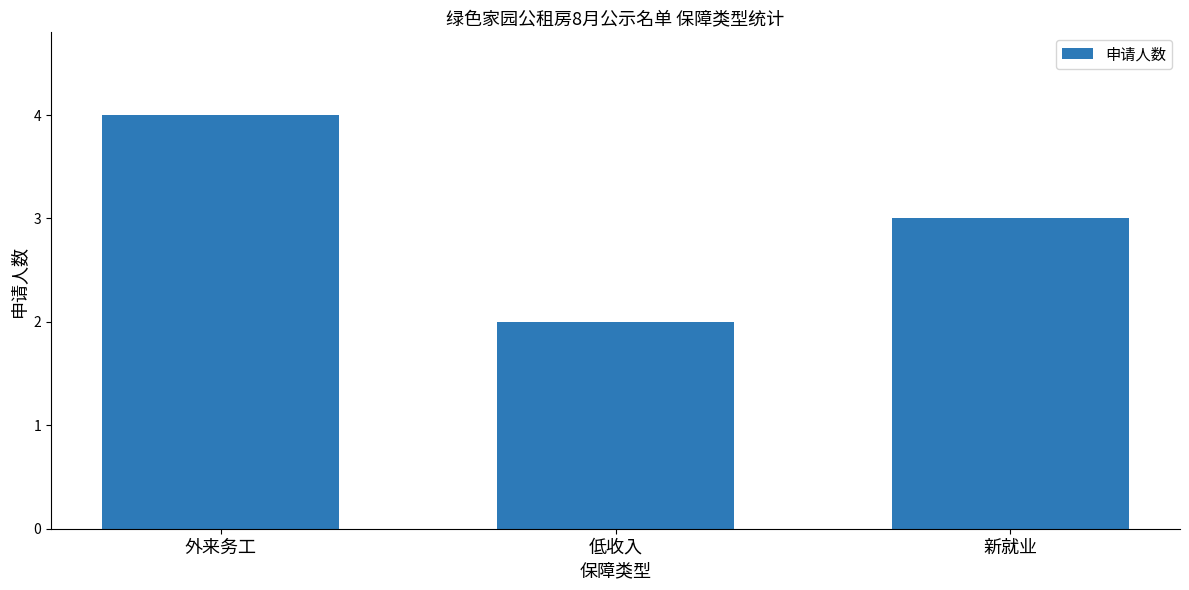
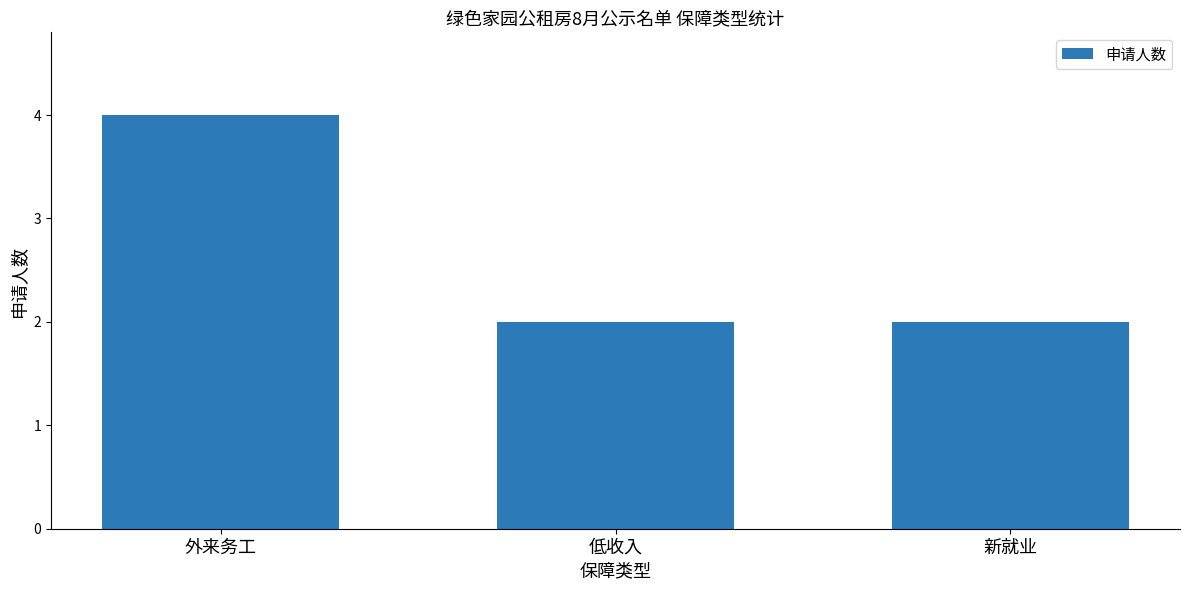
新就业: 3 -> 2
